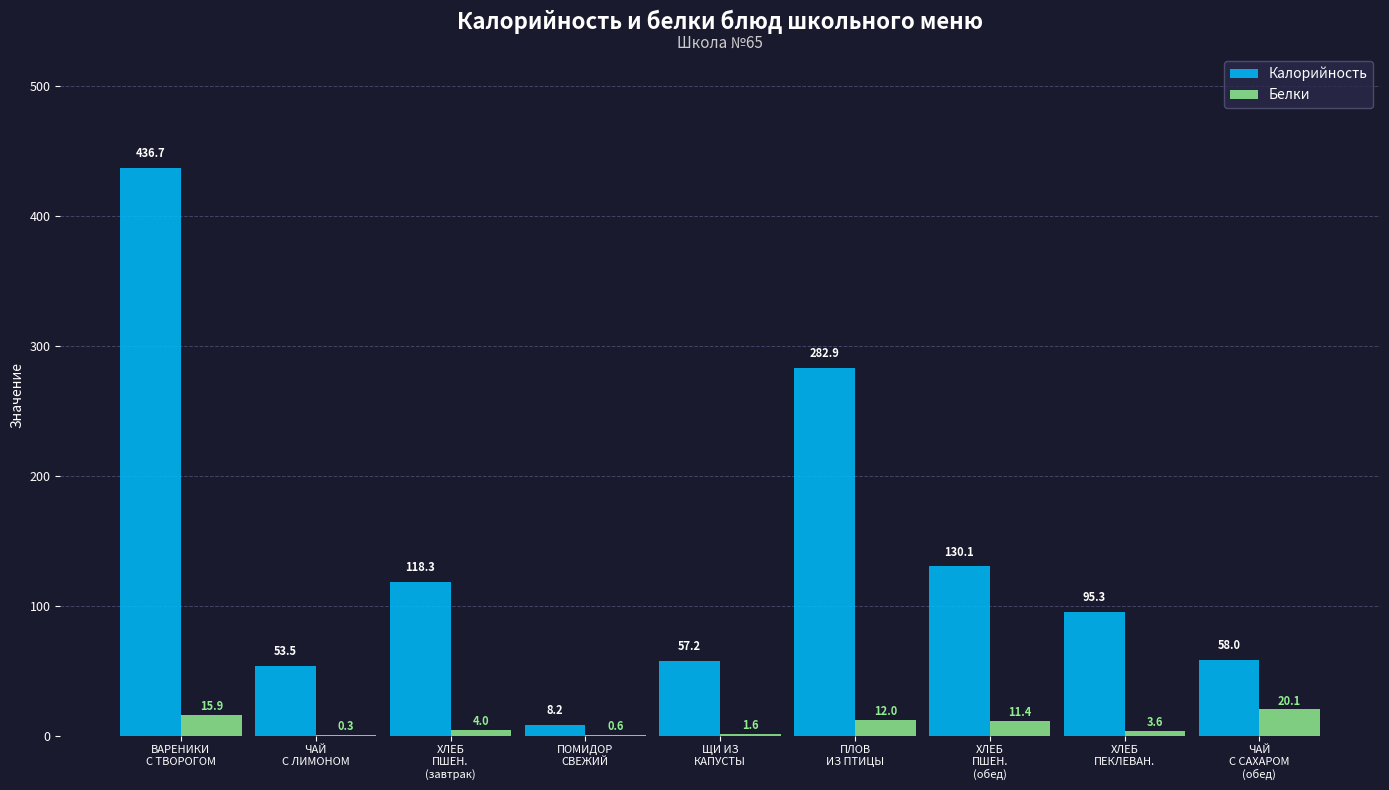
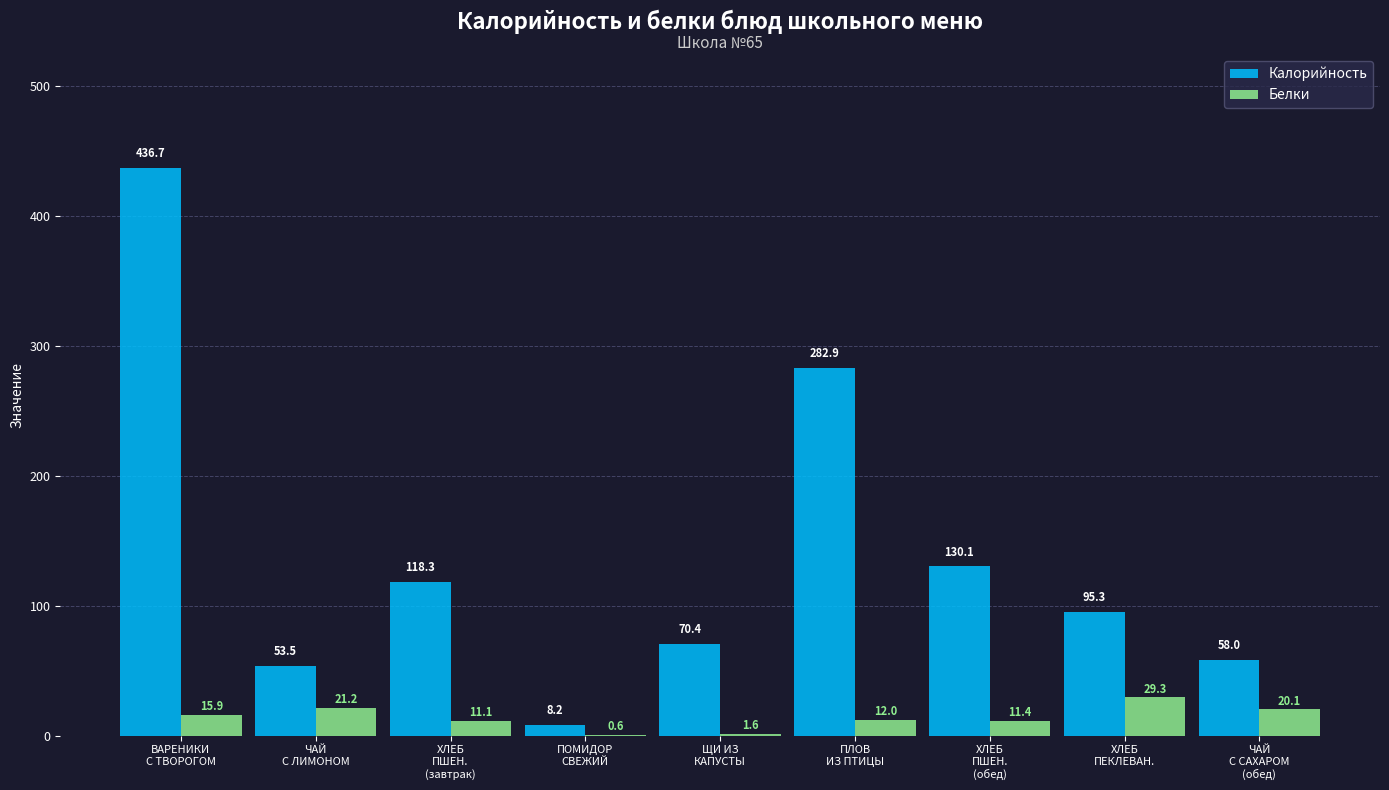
Белки, ЧАЙ С ЛИМОНОМ: 0.3 -> 21.2
Белки, ХЛЕБ ПШЕН. (завтрак): 4.0 -> 11.1
Калорийность, ЩИ ИЗ КАПУСТЫ: 57.2 -> 70.4
Белки, ХЛЕБ ПЕКЛЕВАН.: 3.6 -> 29.3
